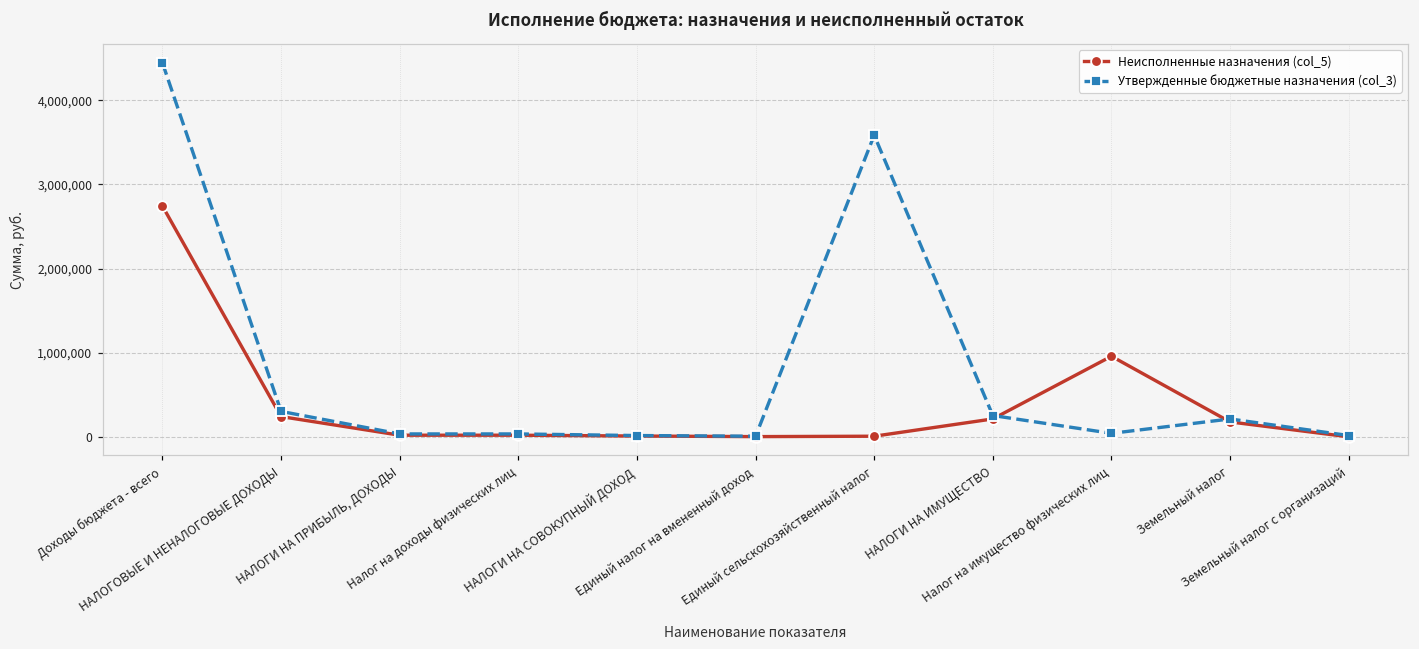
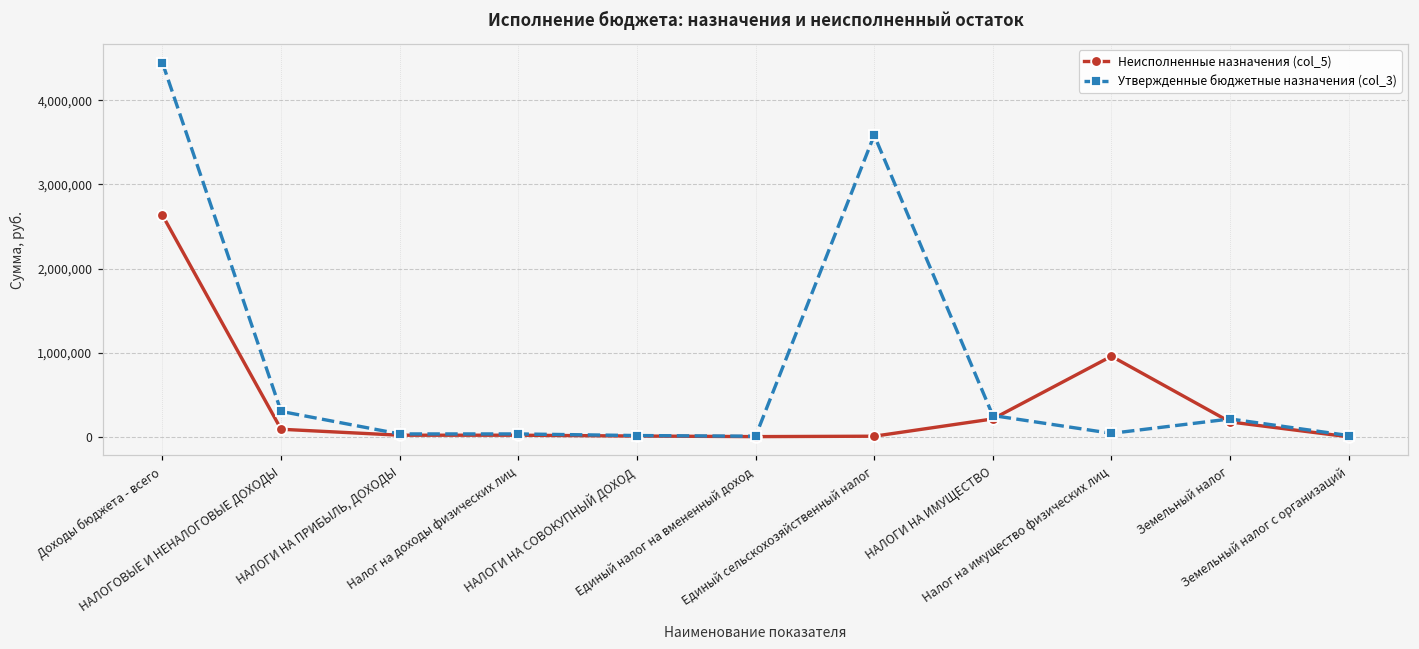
Неисполненные назначения (col_5), Доходы бюджета - всего: 2,700,000 -> 2,600,000
Неисполненные назначения (col_5), НАЛОГОВЫЕ И НЕНАЛОГОВЫЕ ДОХОДЫ: 200,000 -> 100,000
